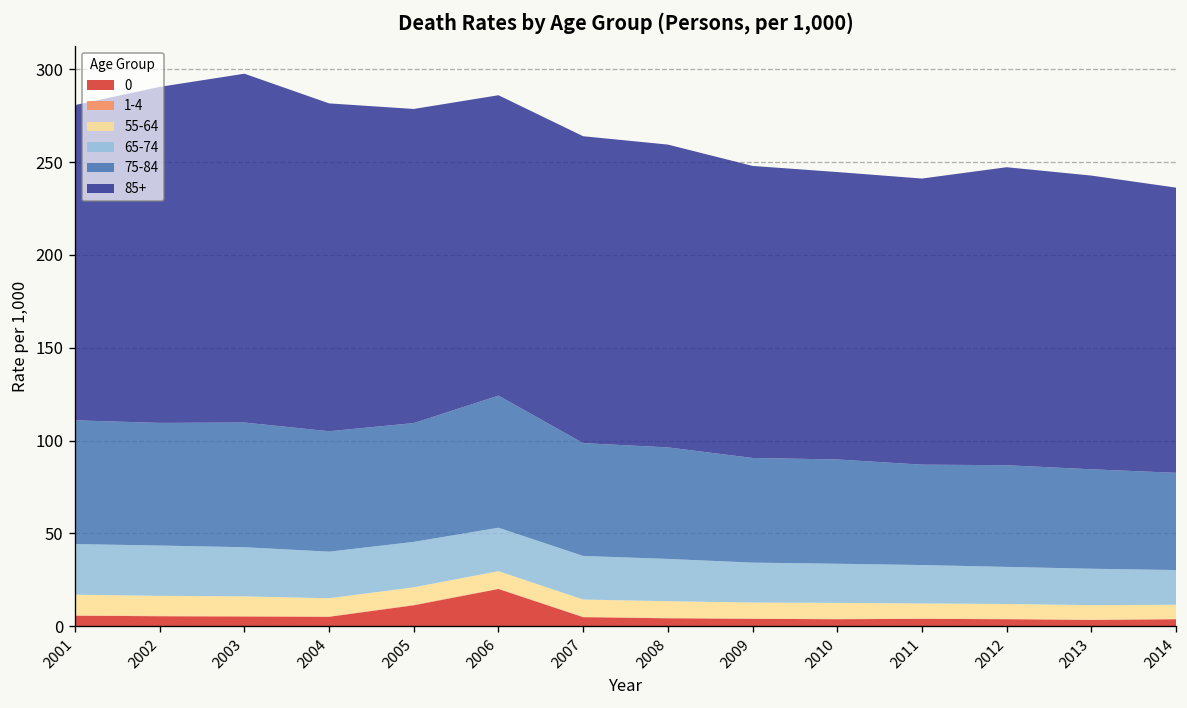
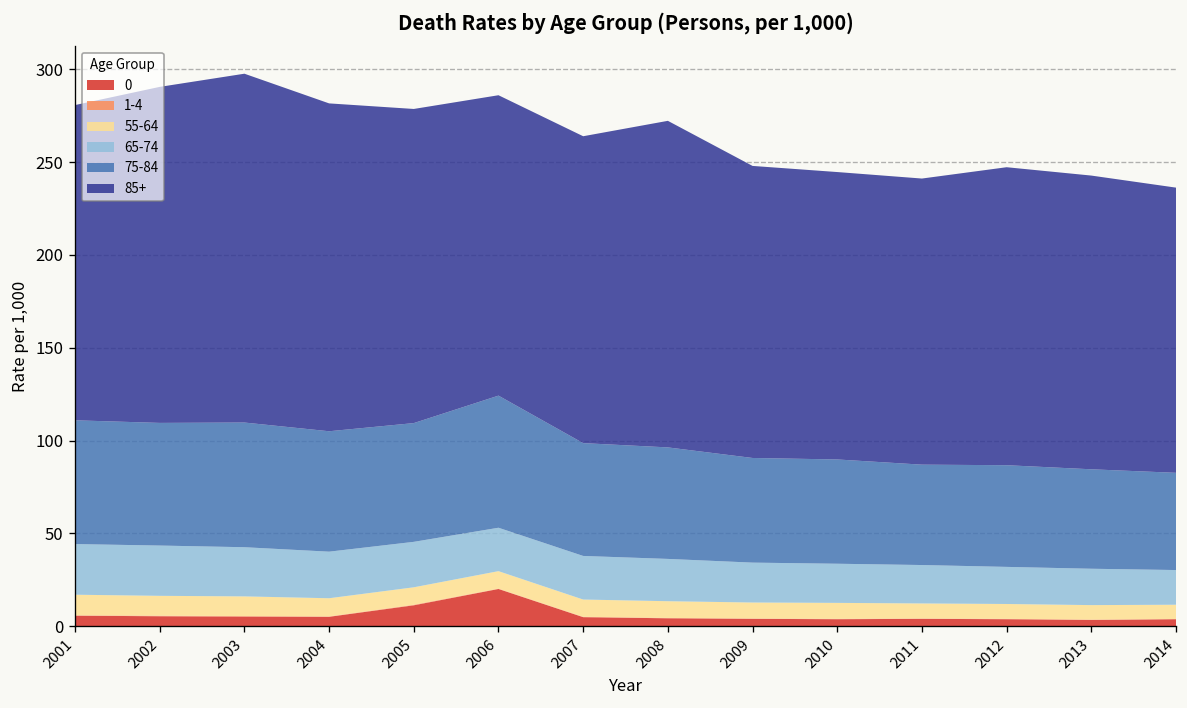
85+, 2008: 163 -> 176
